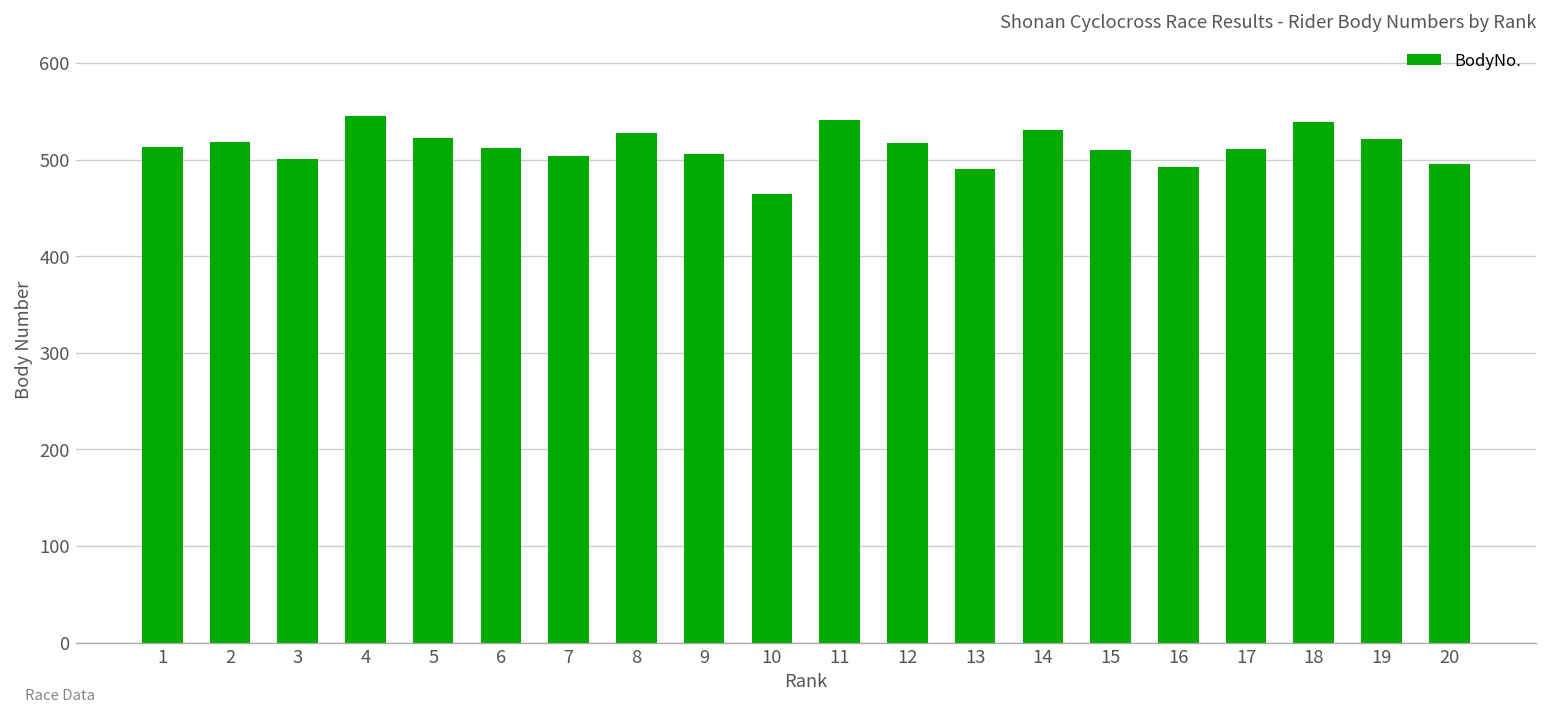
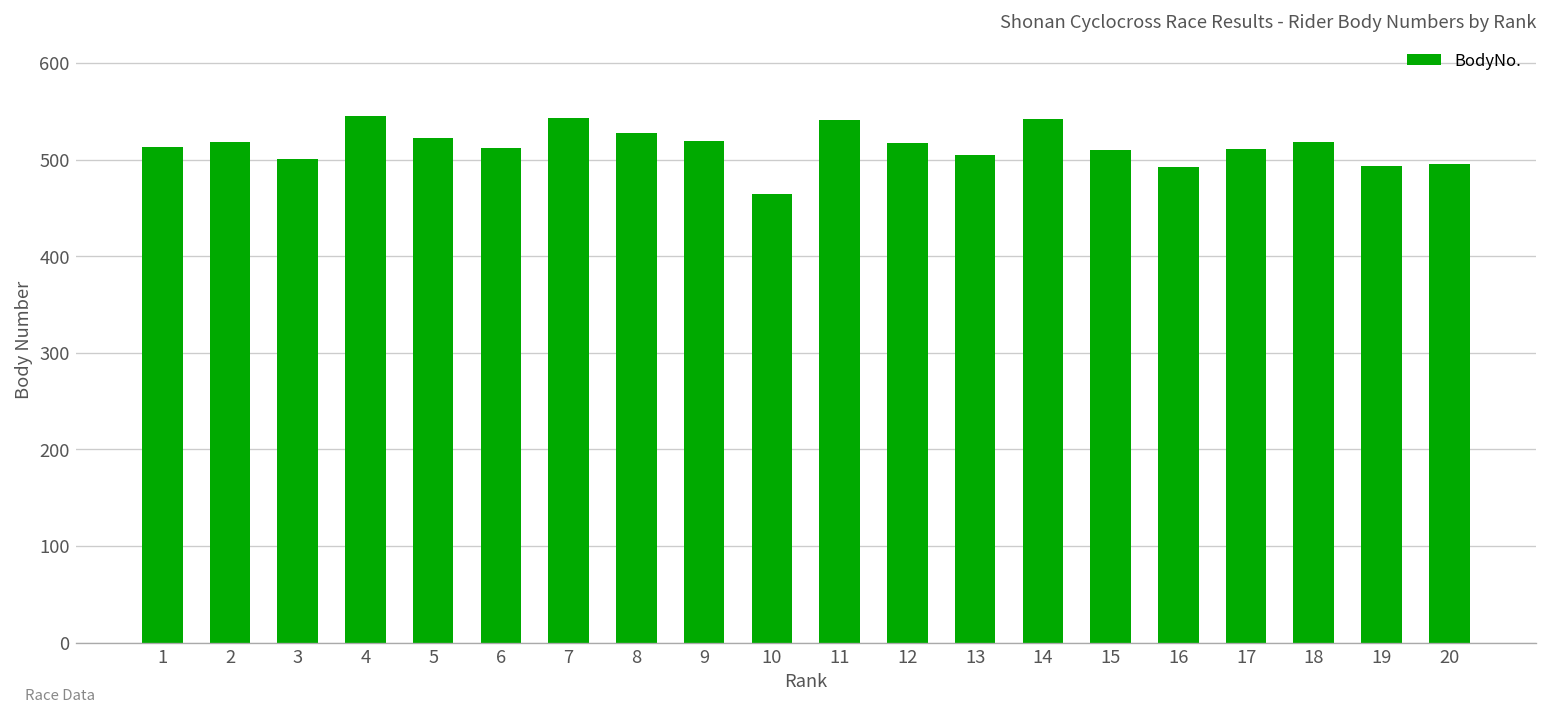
7: 500 -> 540
9: 510 -> 520
13: 490 -> 510
14: 530 -> 540
18: 540 -> 520
19: 520 -> 490
